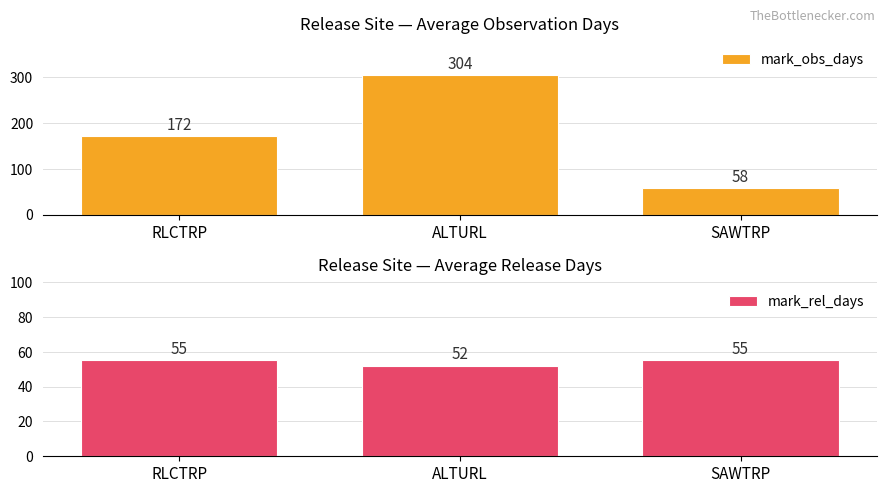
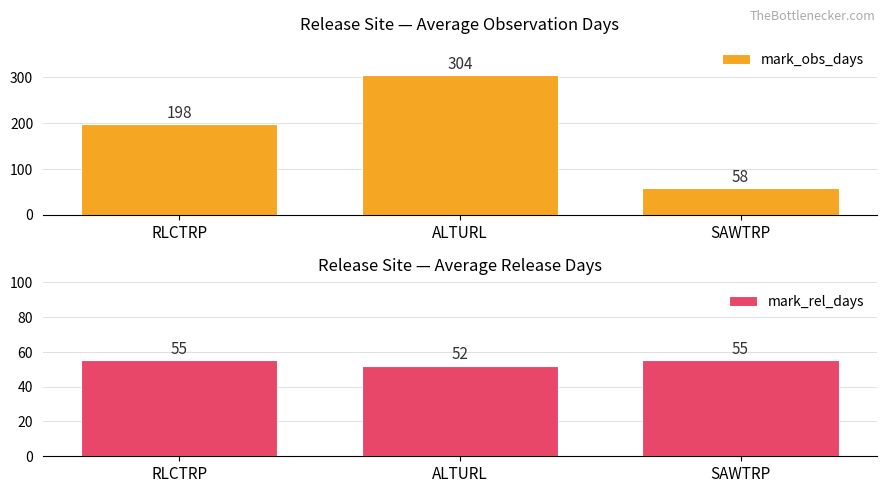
Release Site — Average Observation Days, RLCTRP: 172 -> 198
